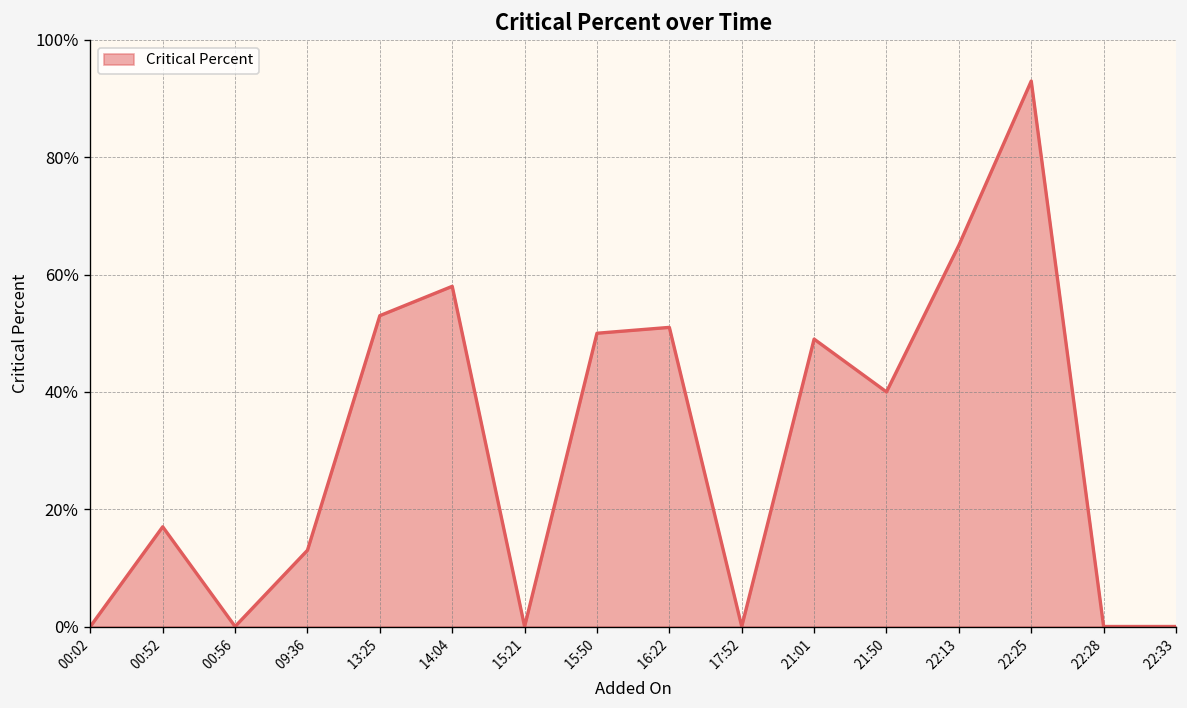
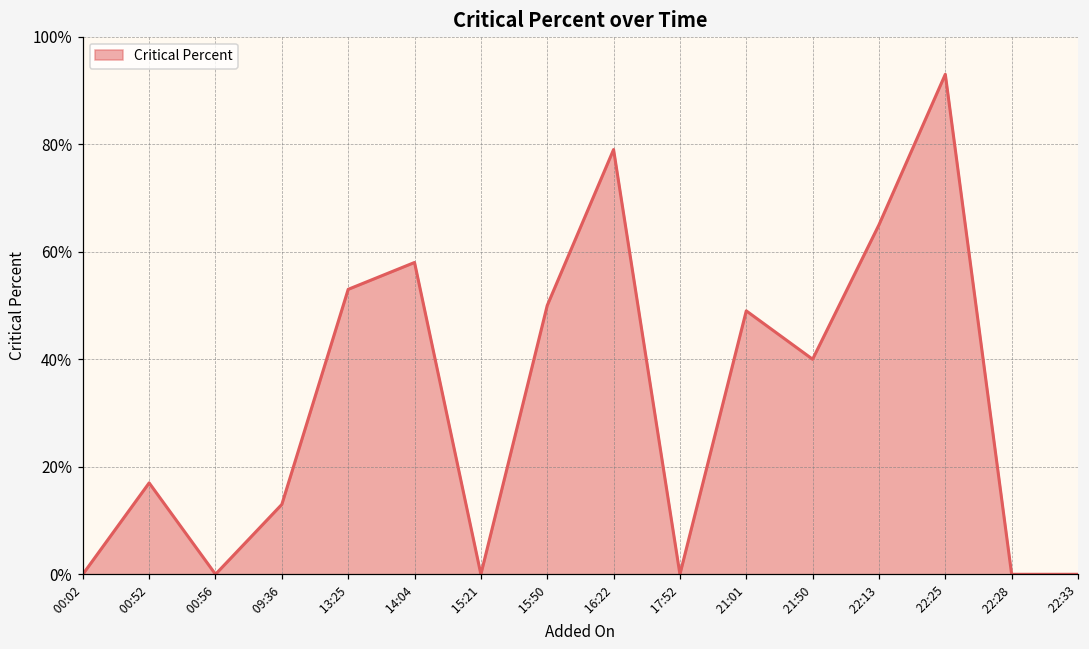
16:22: 51% -> 79%
